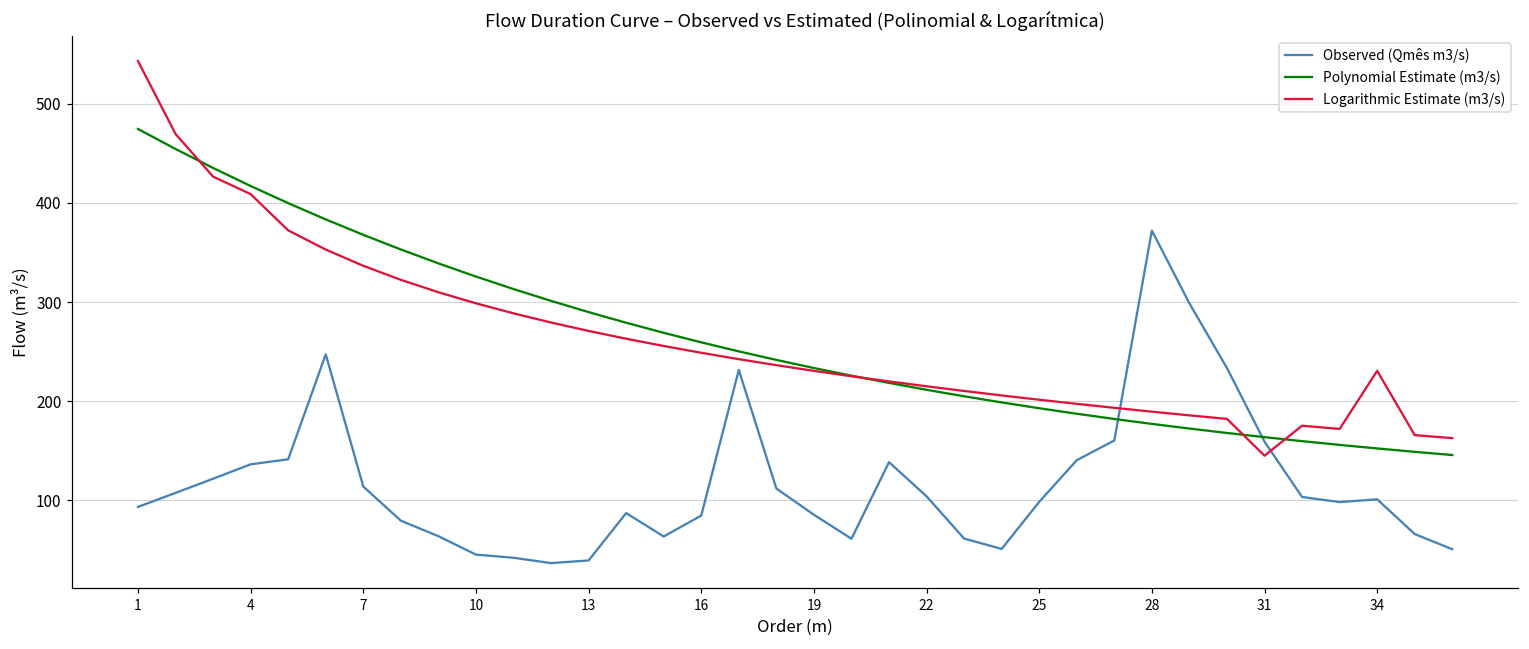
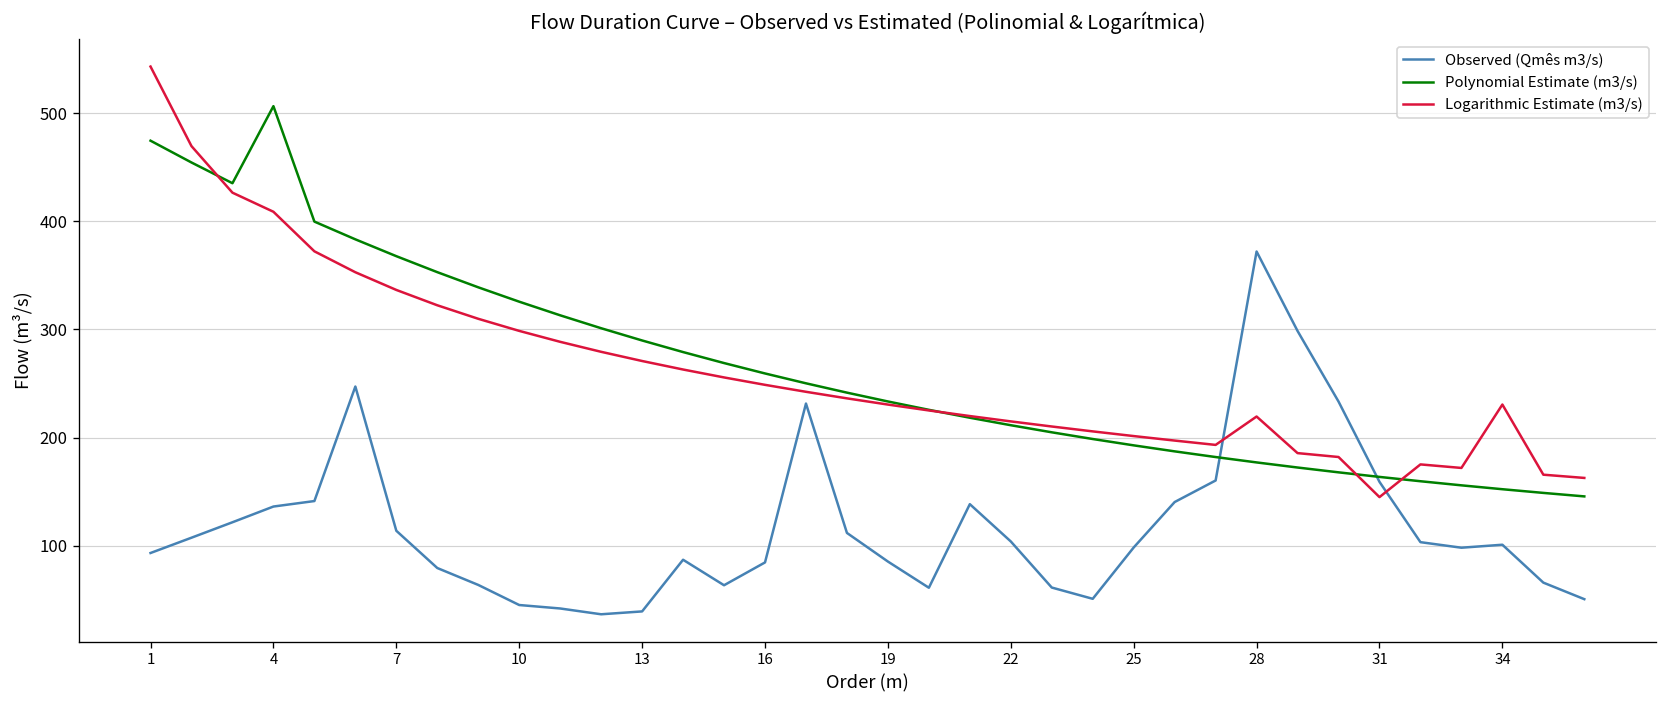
Polynomial Estimate (m3/s), 4: 420 -> 510
Logarithmic Estimate (m3/s), 28: 190 -> 220
